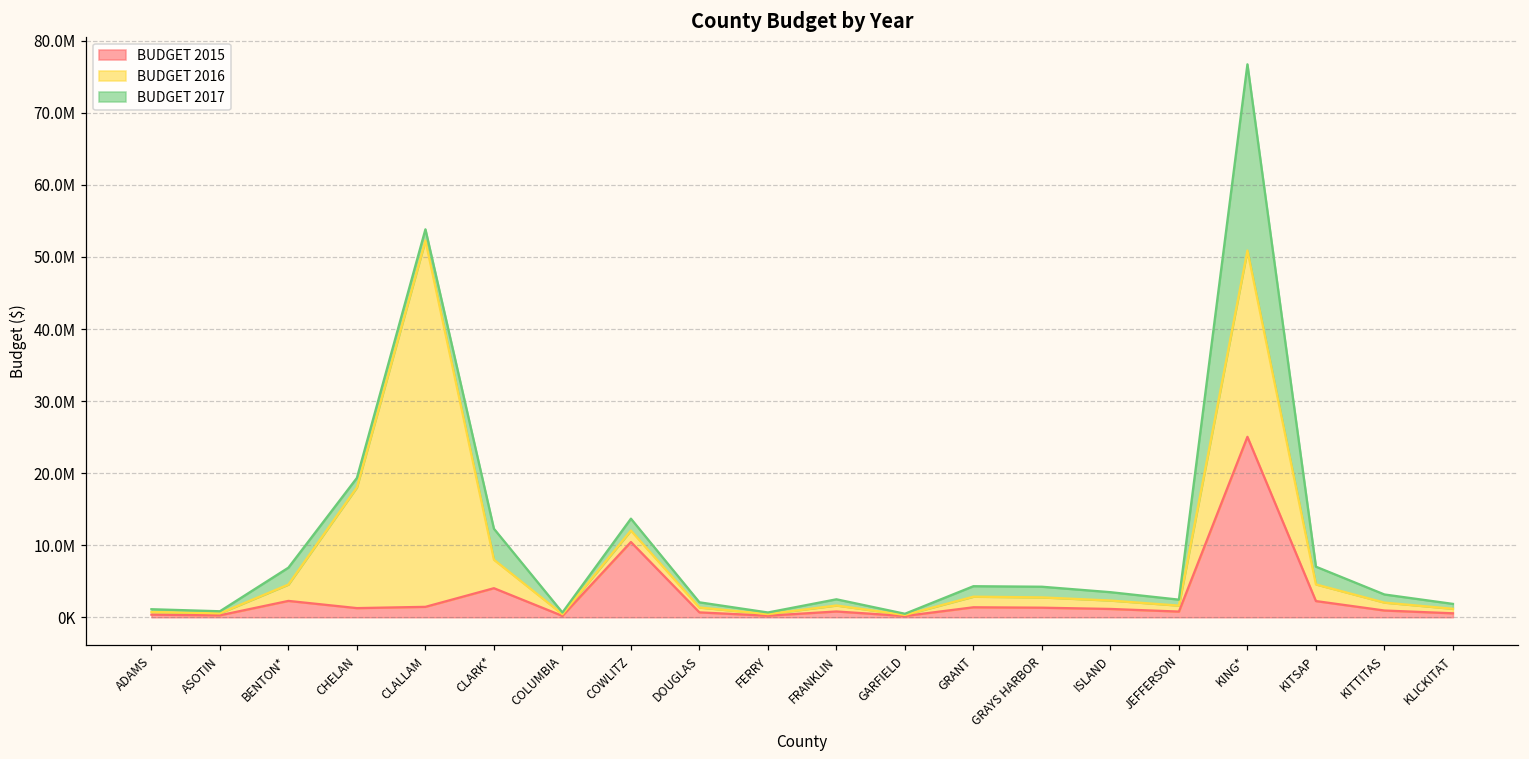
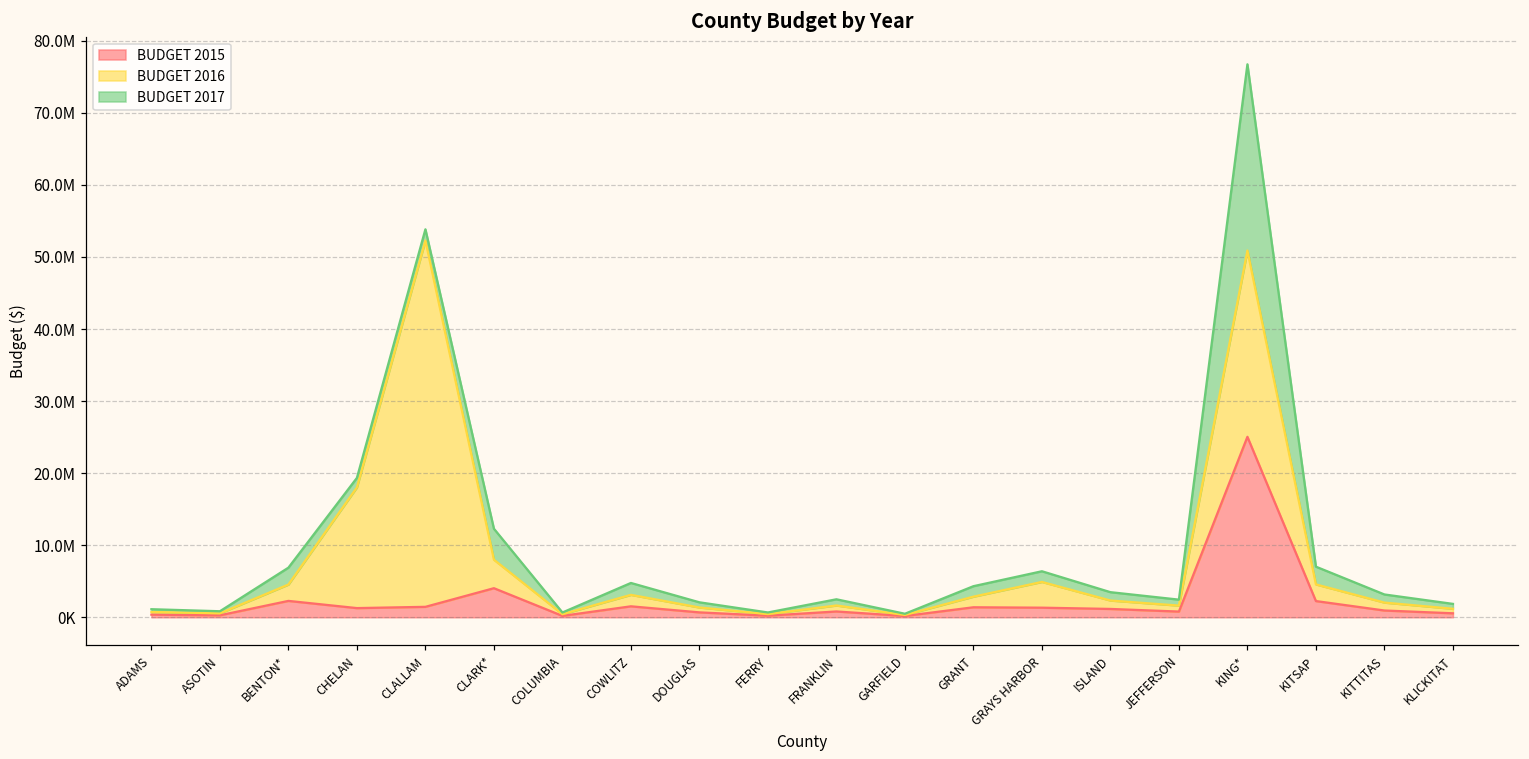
BUDGET 2015, COWLITZ: 10000000 -> 2000000
BUDGET 2016, GRAYS HARBOR: 1000000 -> 4000000
